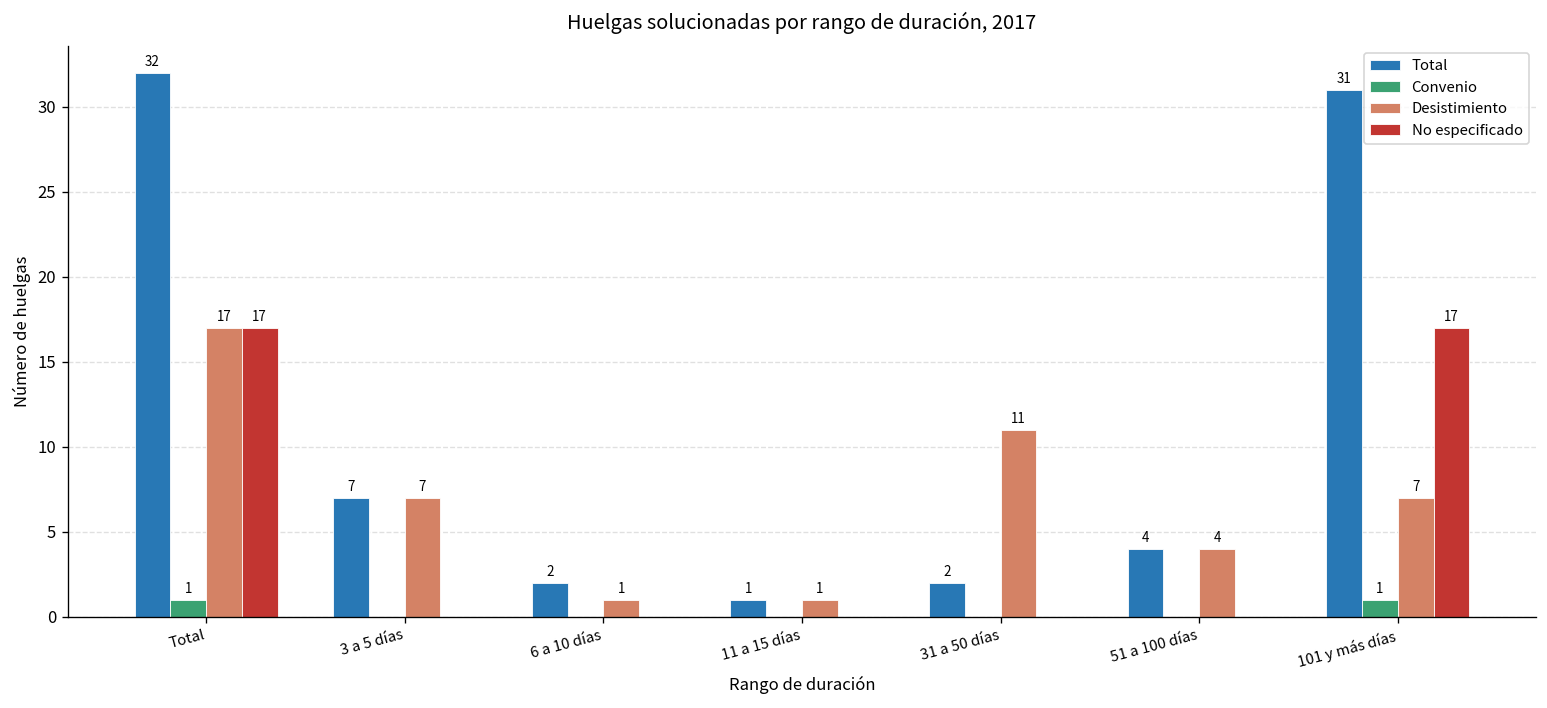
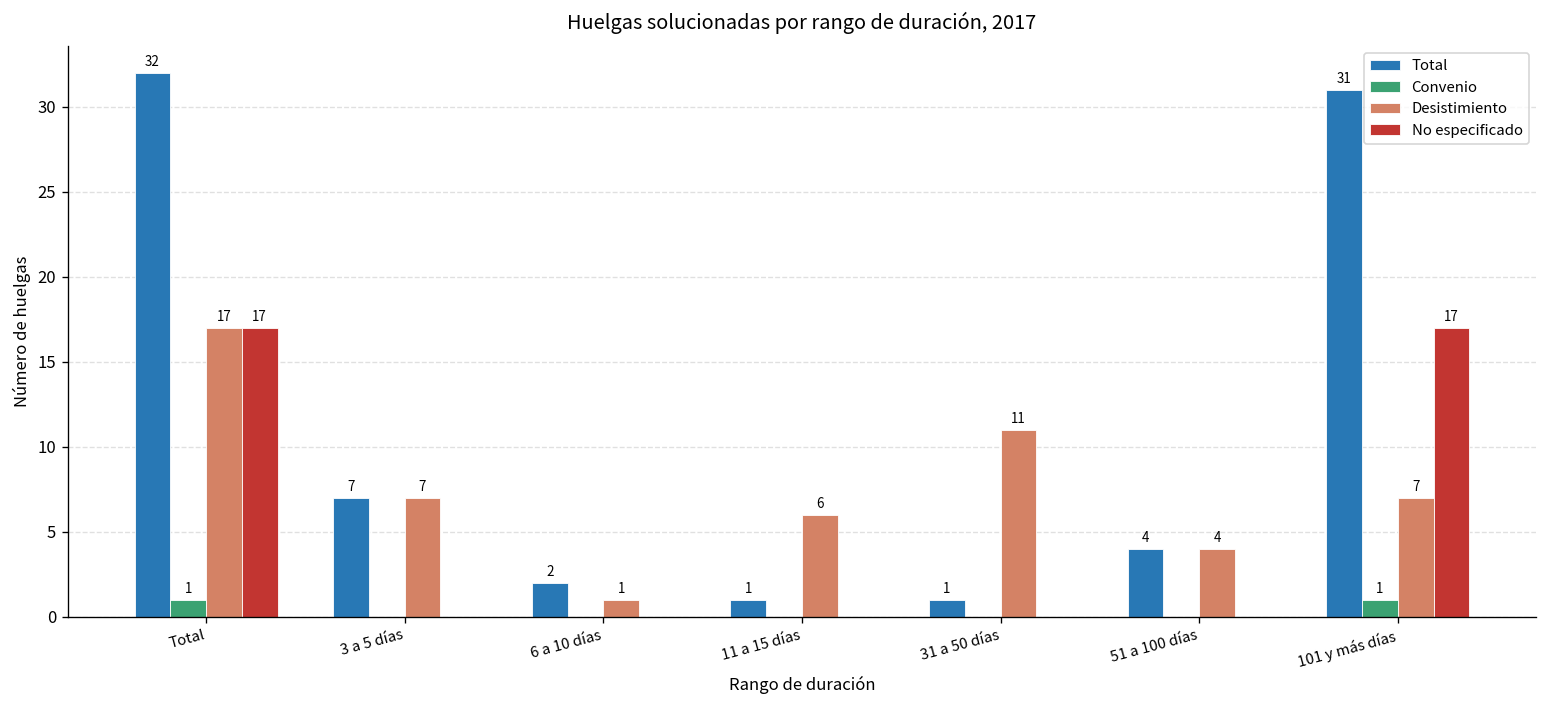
Desistimiento, 11 a 15 días: 1 -> 6
Total, 31 a 50 días: 2 -> 1
